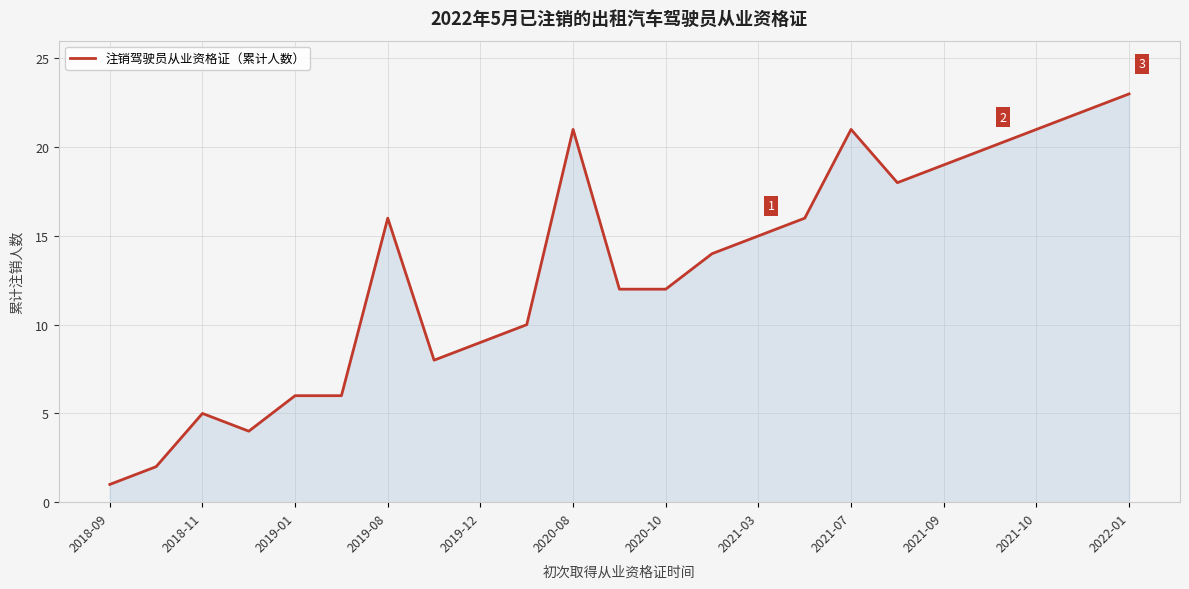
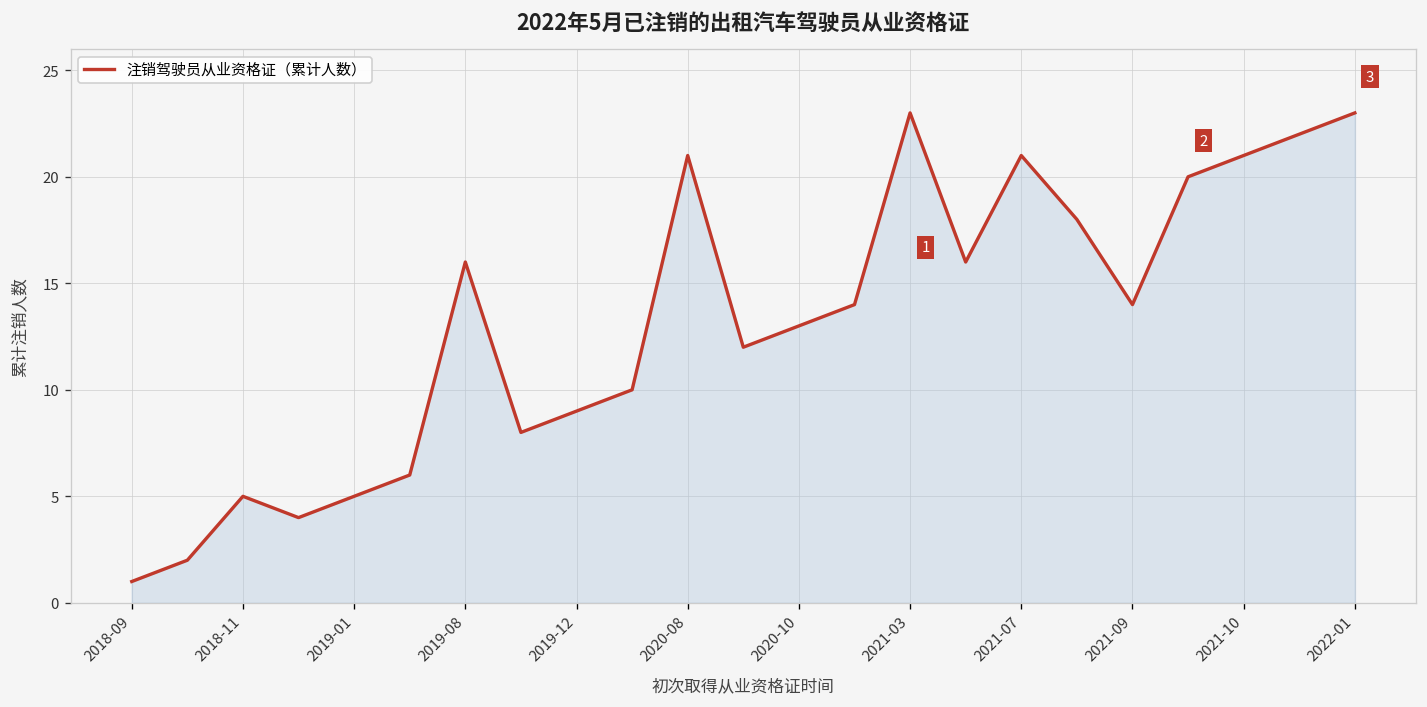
2019-01: 6 -> 5
2020-10: 12 -> 13
2021-03: 15 -> 23
2021-09: 19 -> 14
